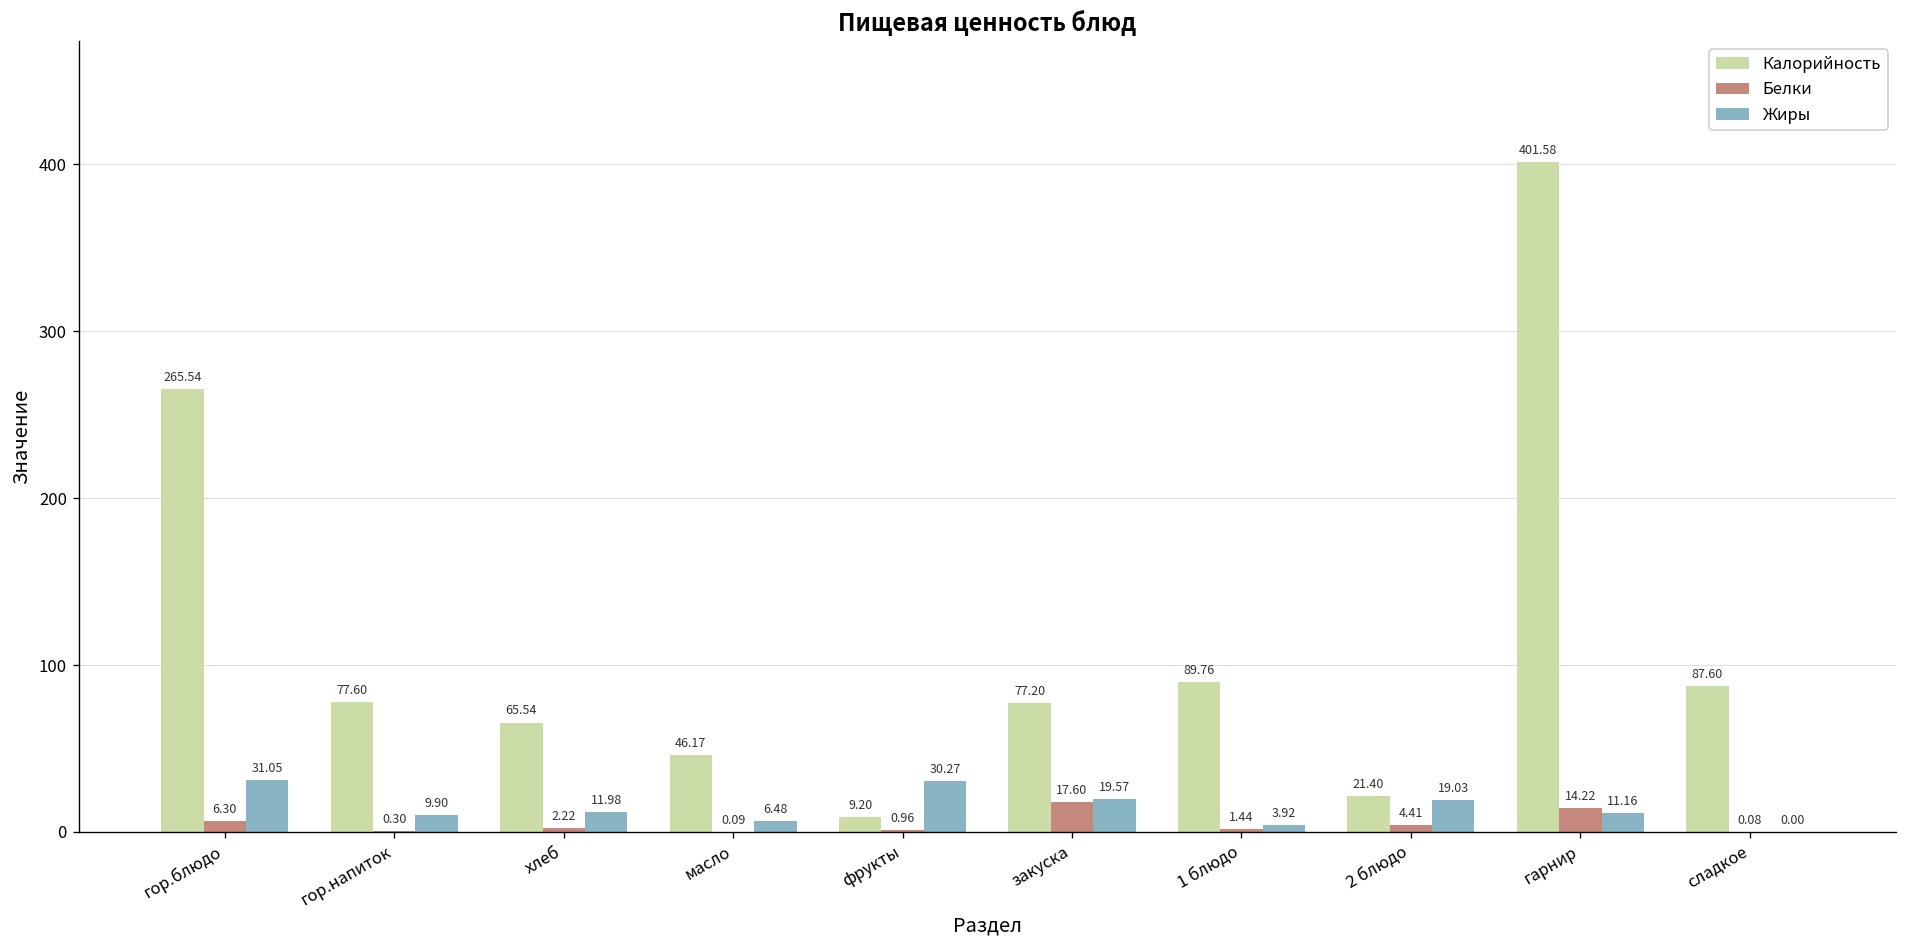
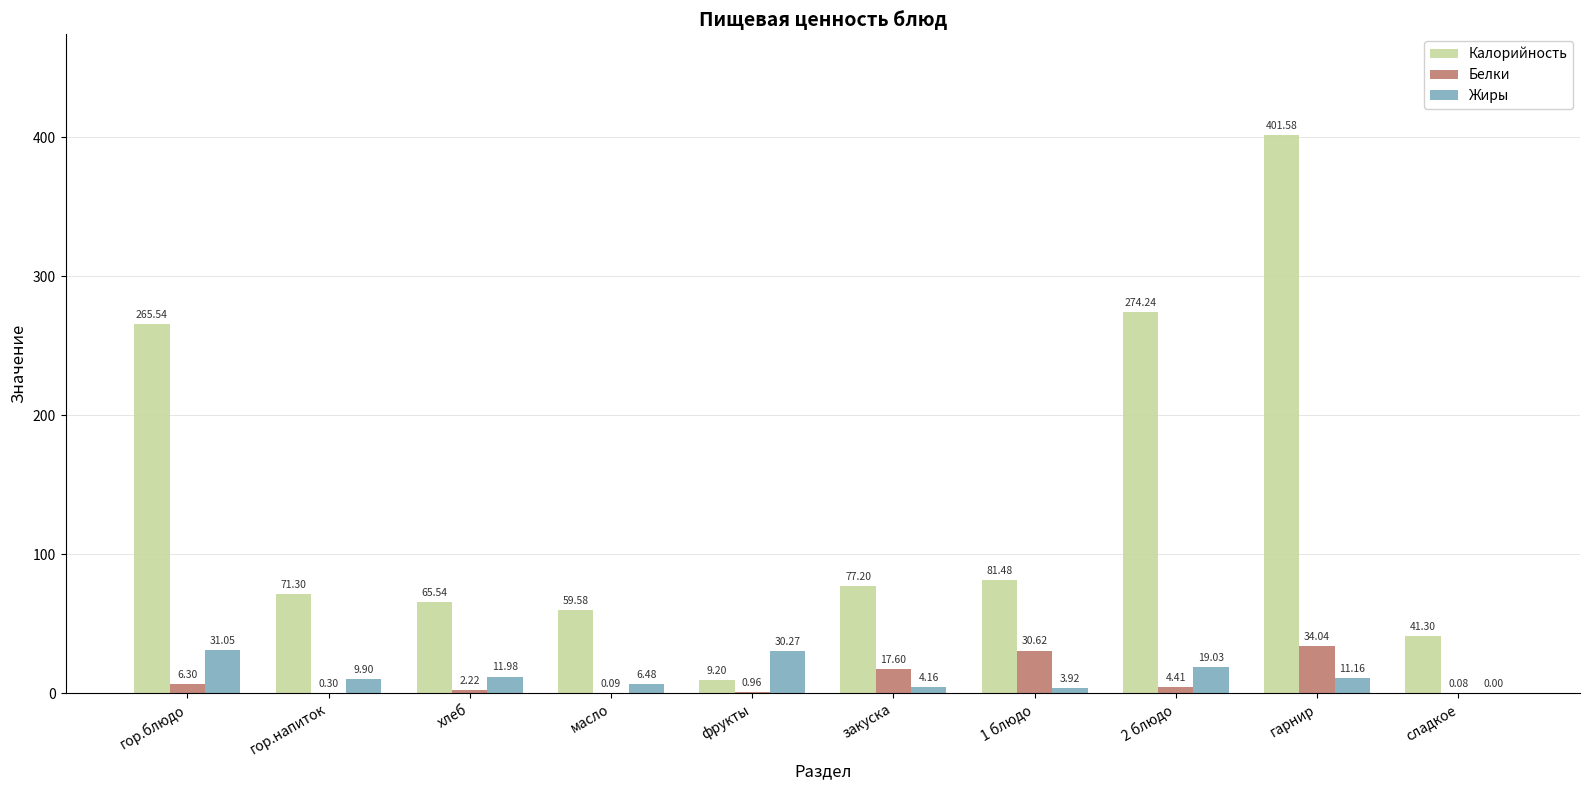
Калорийность, гор.напиток: 77.60 -> 71.30
Калорийность, масло: 46.17 -> 59.58
Жиры, закуска: 19.57 -> 4.16
Калорийность, 1 блюдо: 89.76 -> 81.48
Белки, 1 блюдо: 1.44 -> 30.62
Калорийность, 2 блюдо: 21.40 -> 274.24
Белки, гарнир: 14.22 -> 34.04
Калорийность, сладкое: 87.60 -> 41.30
